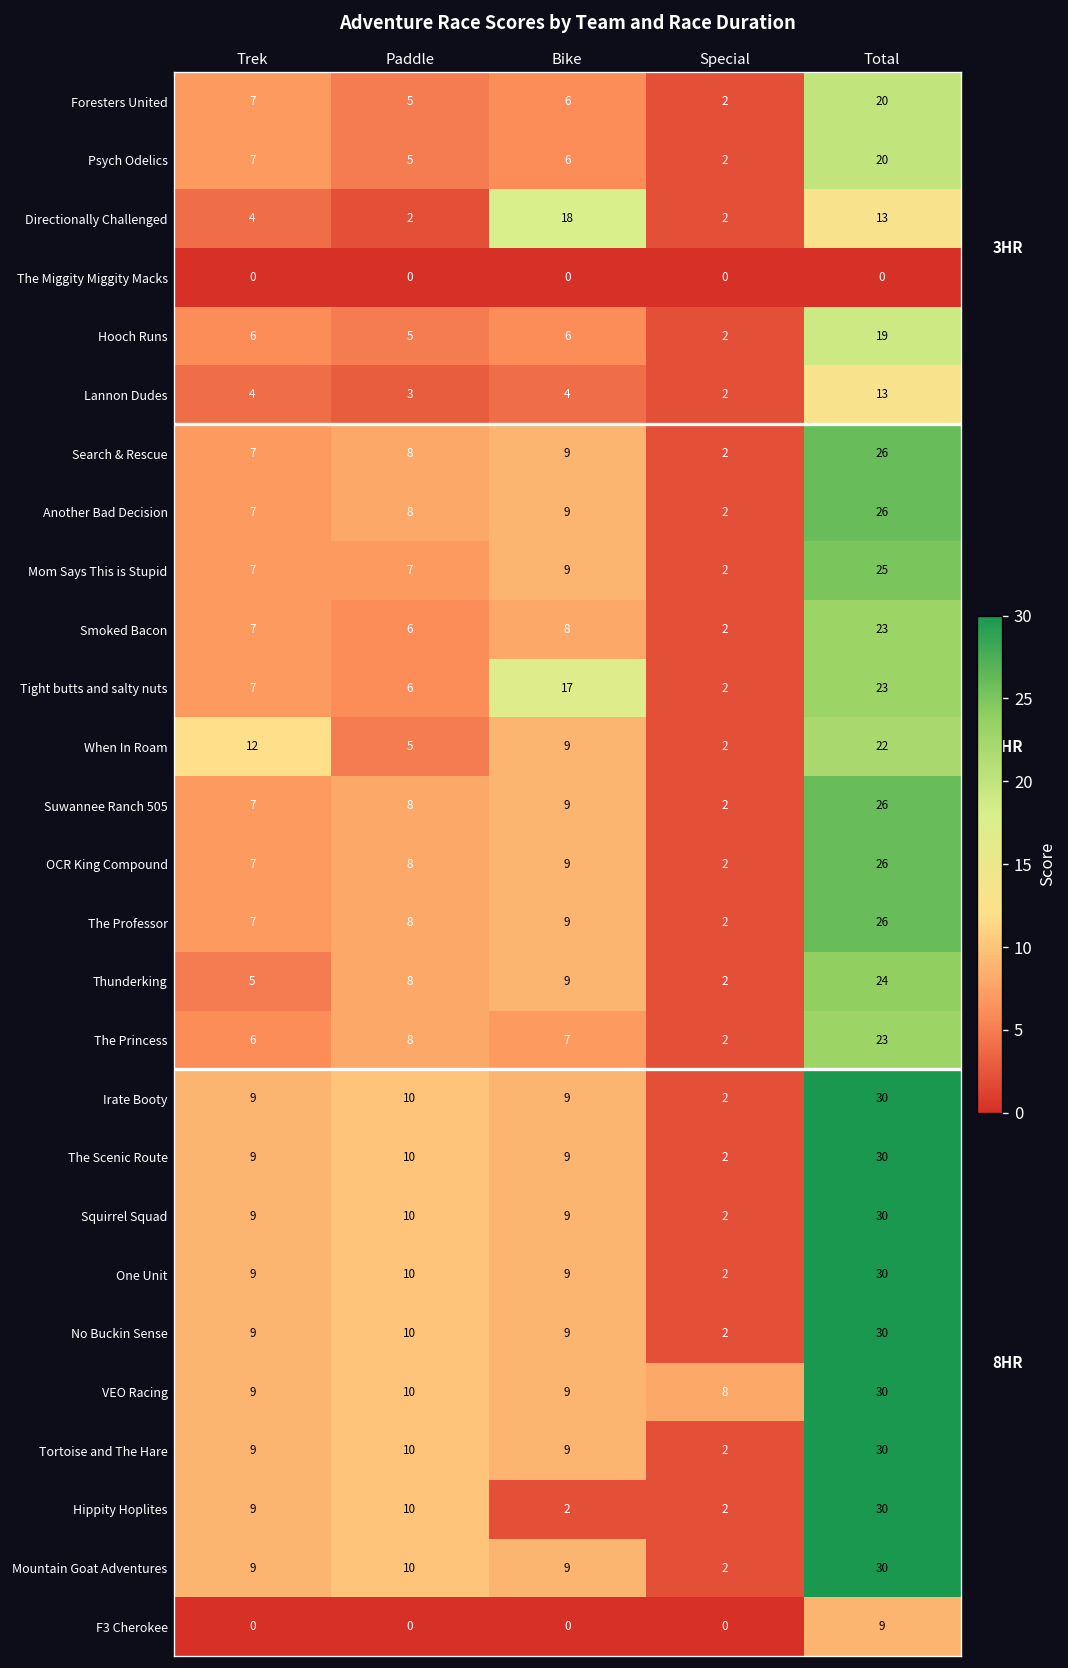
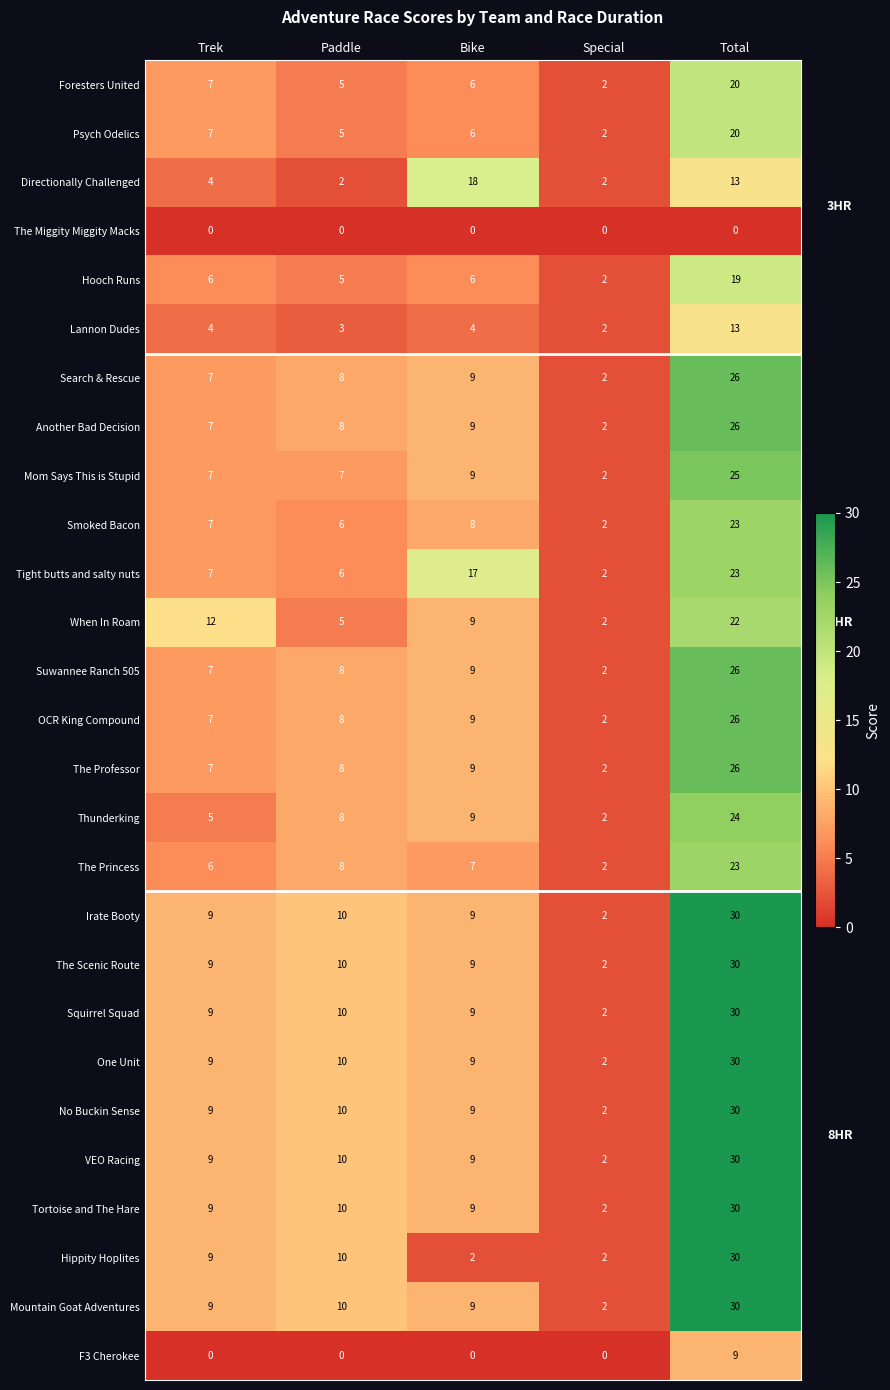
VEO Racing, Special: 8 -> 2
